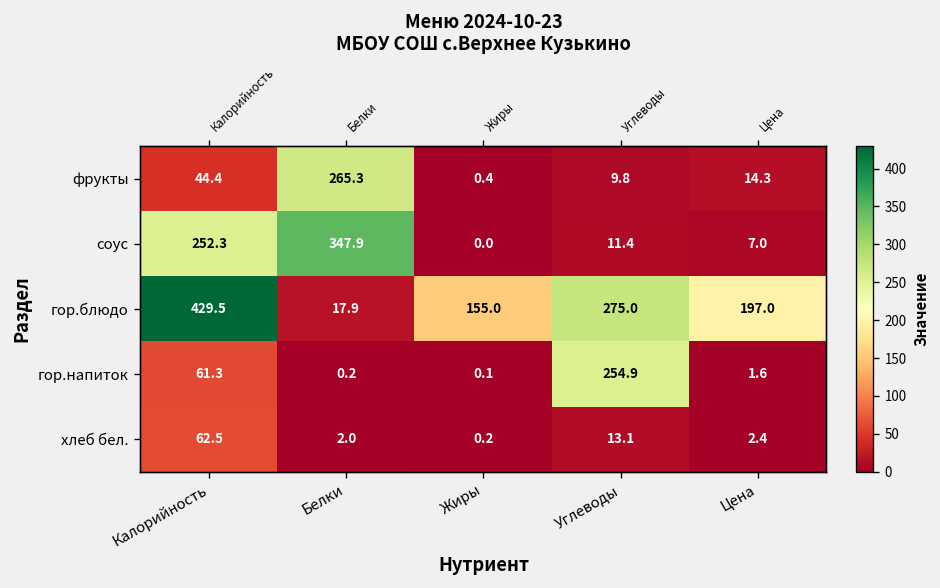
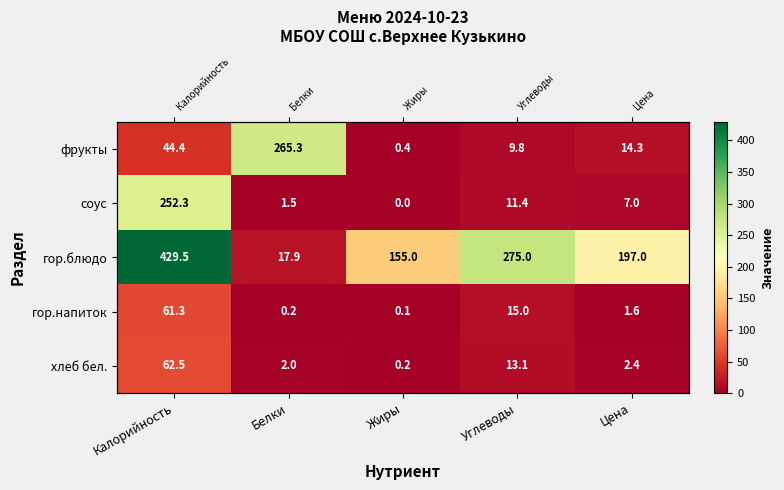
соус, Белки: 347.9 -> 1.5
гор.напиток, Углеводы: 254.9 -> 15.0
